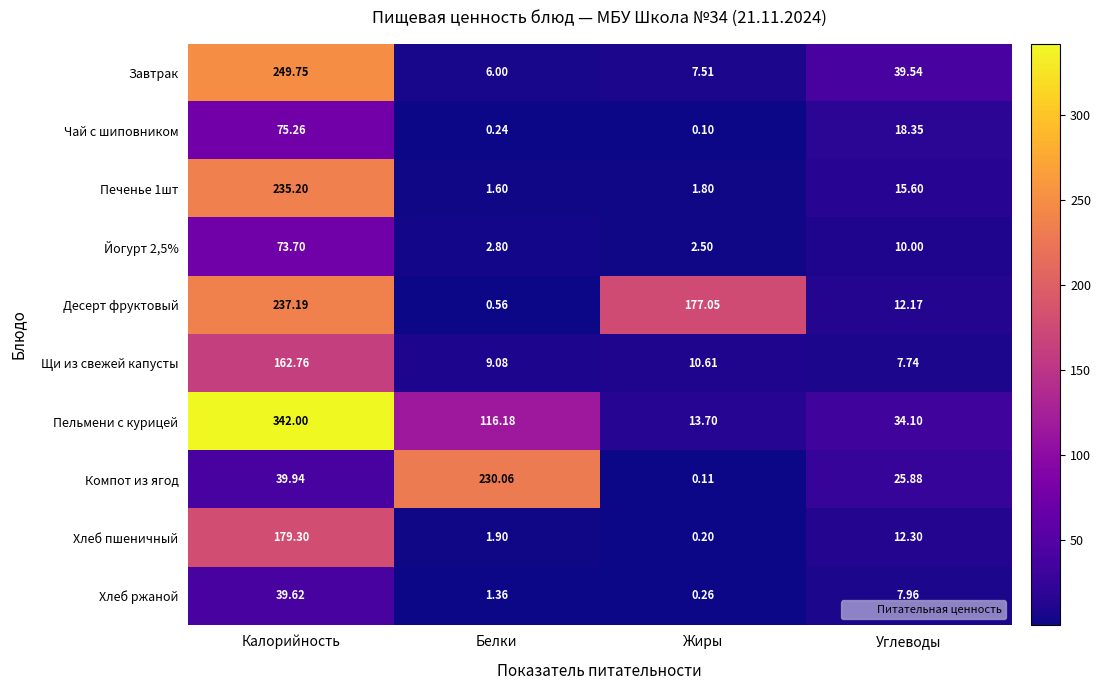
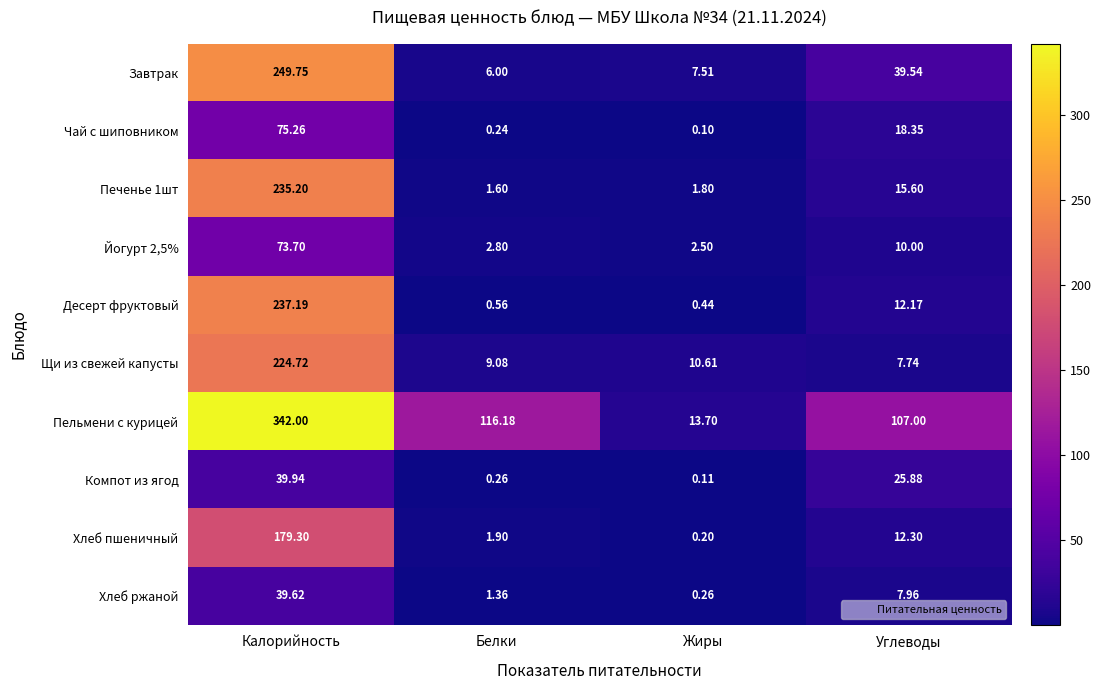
Десерт фруктовый, Жиры: 177.05 -> 0.44
Щи из свежей капусты, Калорийность: 162.76 -> 224.72
Пельмени с курицей, Углеводы: 34.10 -> 107.00
Компот из ягод, Белки: 230.06 -> 0.26
